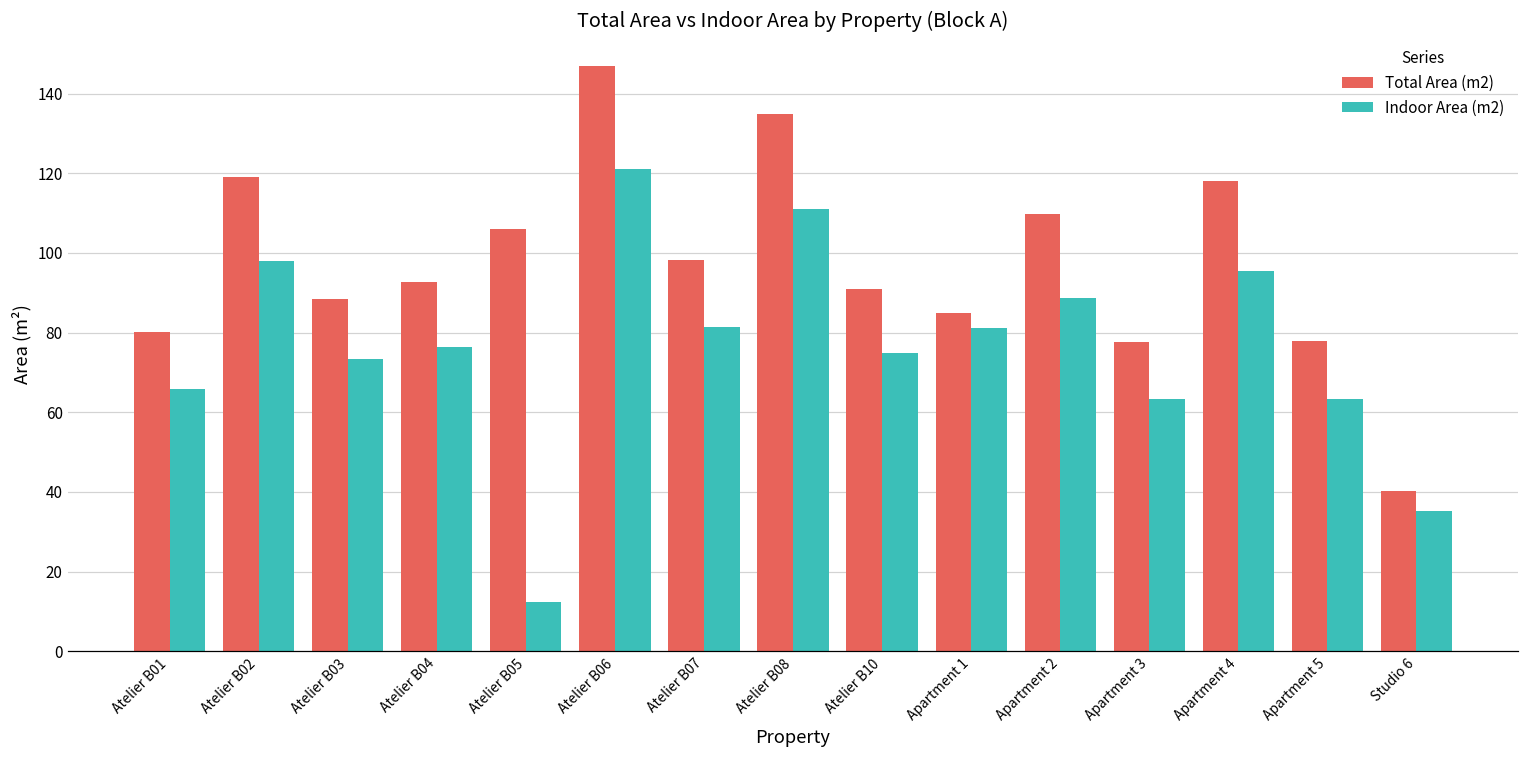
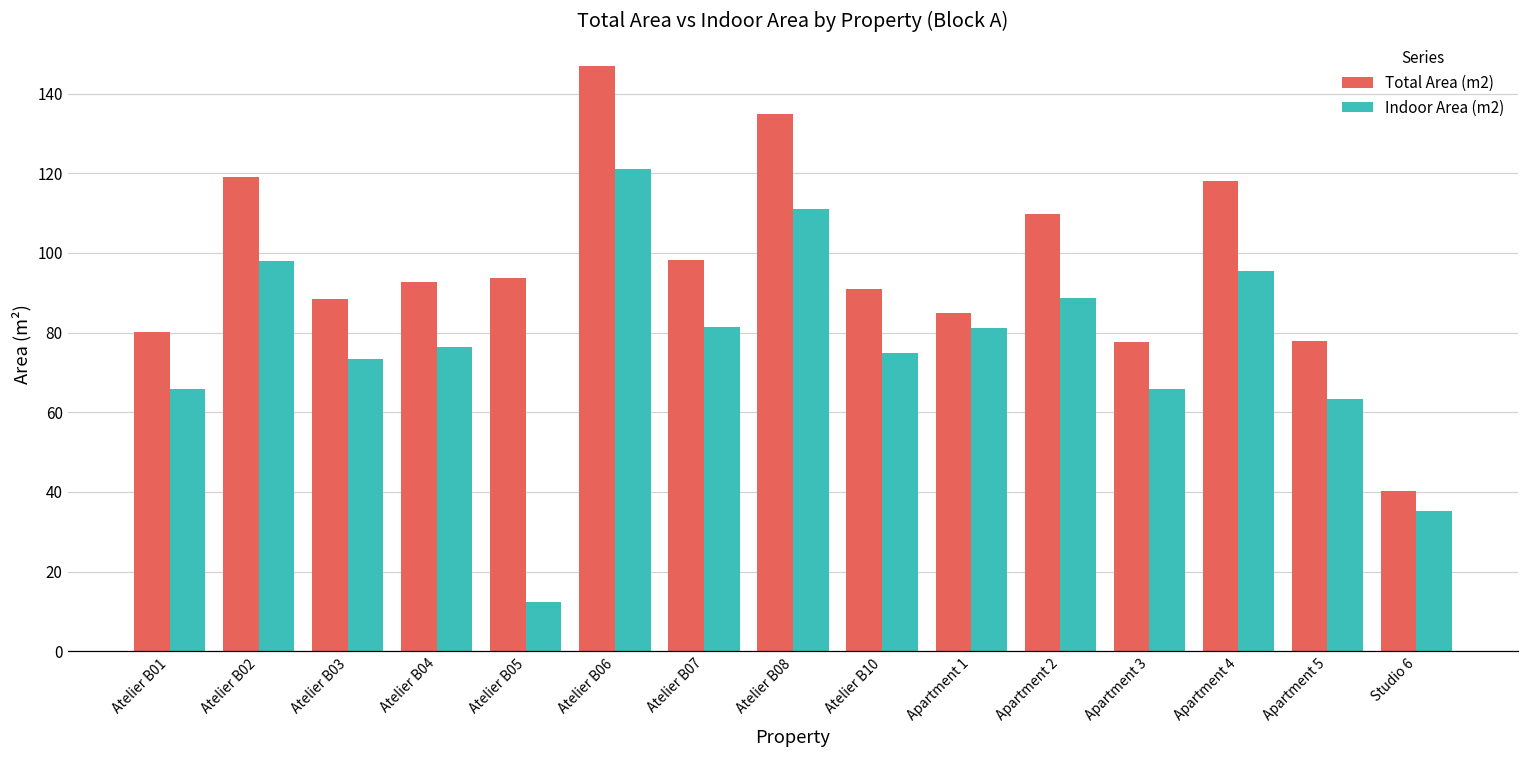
Total Area (m2), Atelier B05: 106 -> 94
Indoor Area (m2), Apartment 3: 63 -> 66
